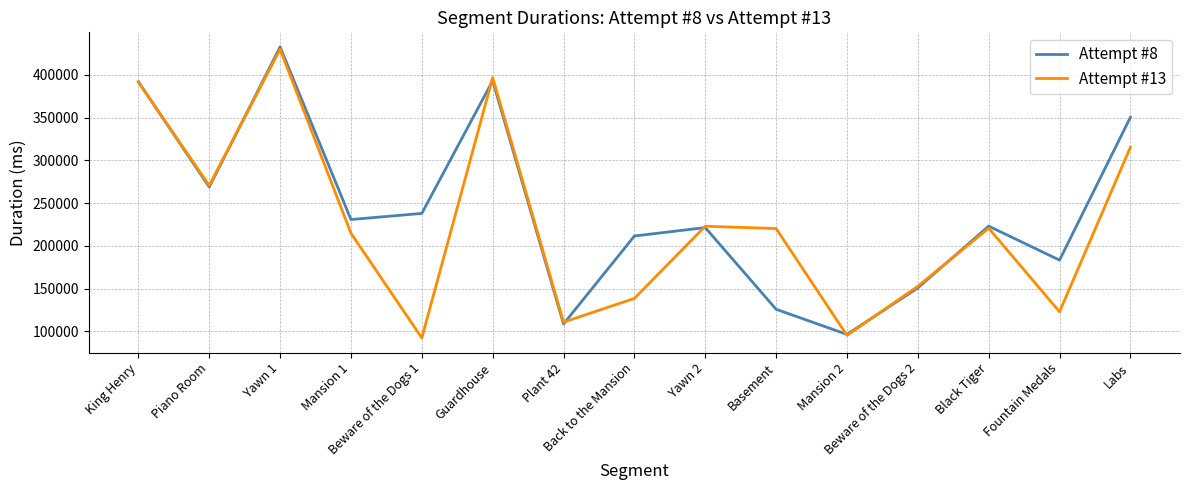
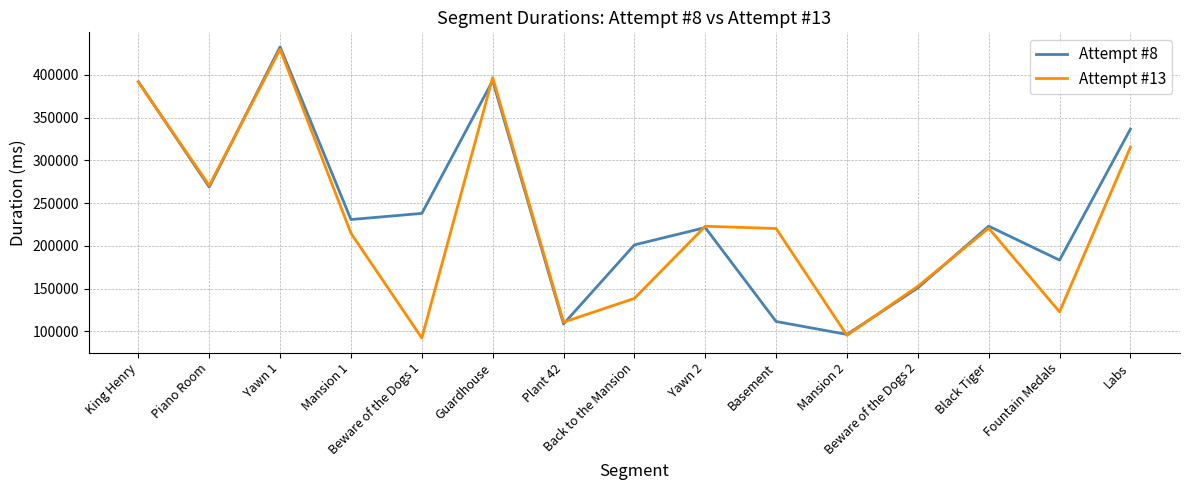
Attempt #8, Back to the Mansion: 210000 -> 200000
Attempt #8, Basement: 130000 -> 110000
Attempt #8, Labs: 350000 -> 340000
